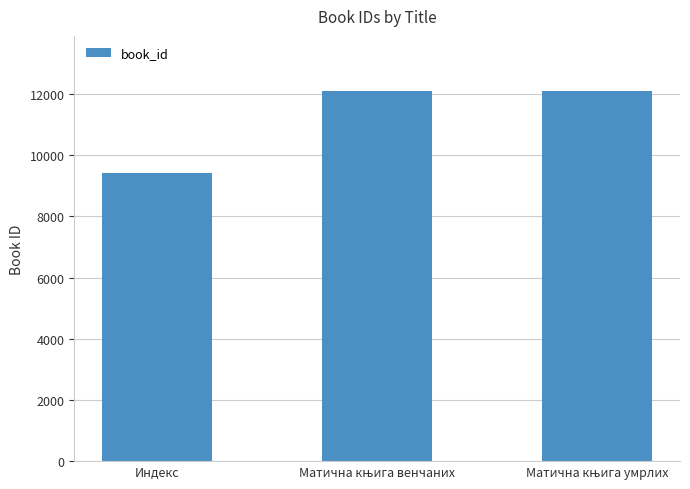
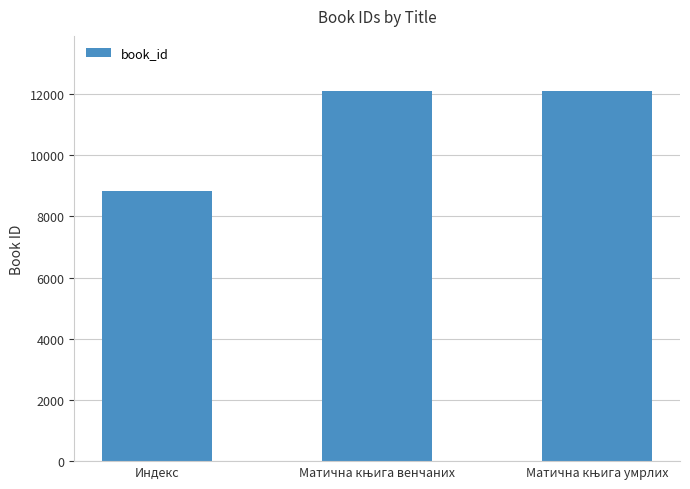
Индекс: 9400 -> 8800
